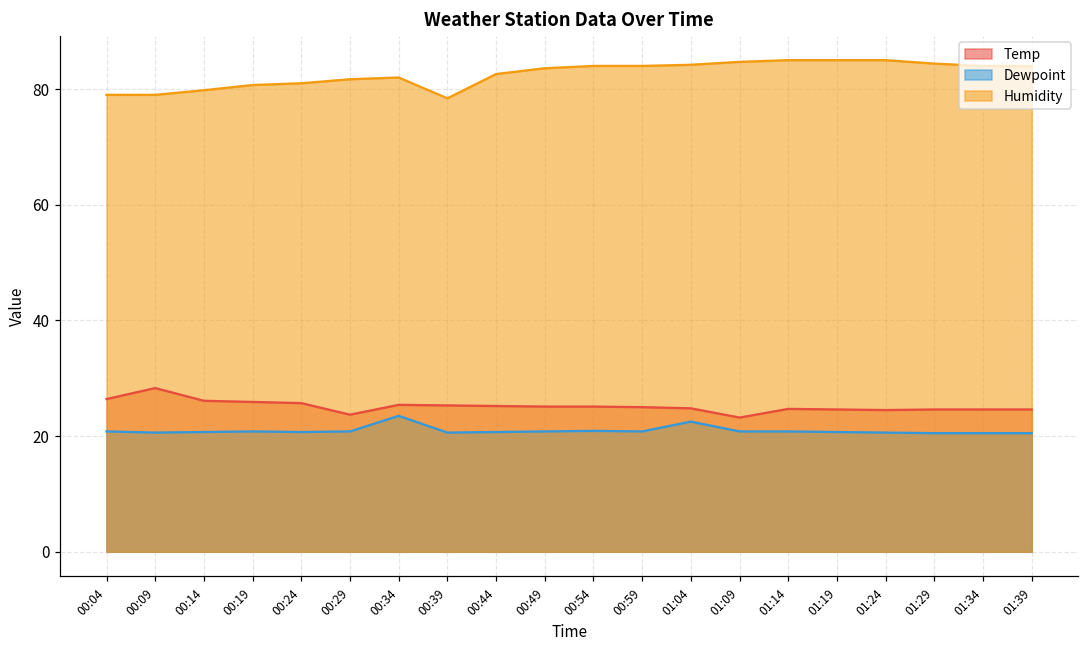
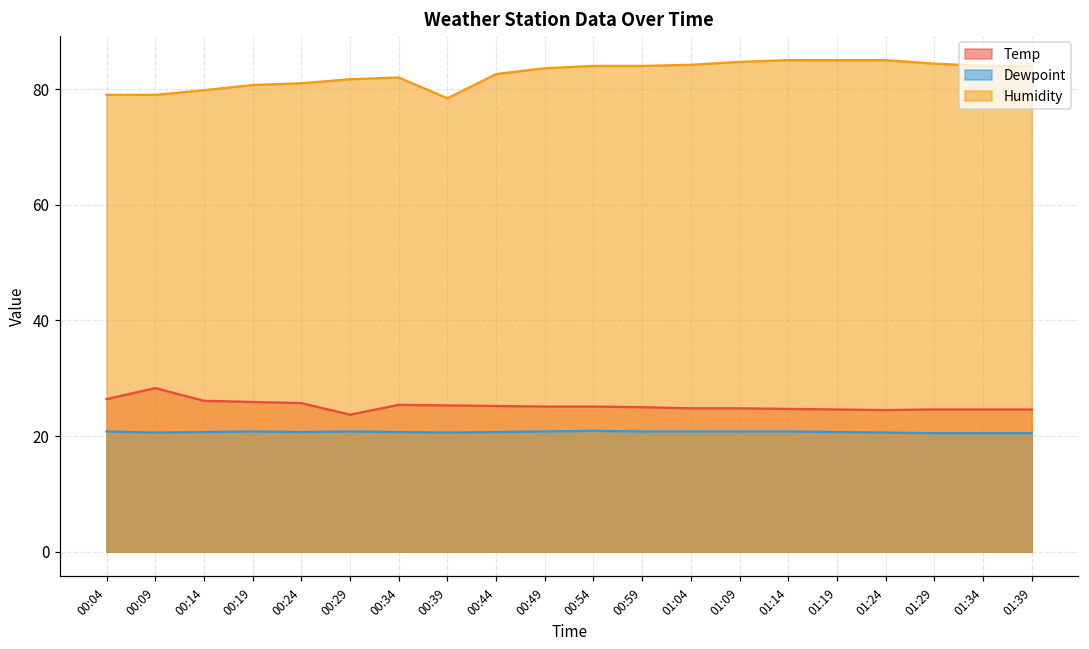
Dewpoint, 00:34: 24 -> 21
Dewpoint, 01:04: 23 -> 21
Temp, 01:09: 23 -> 25
